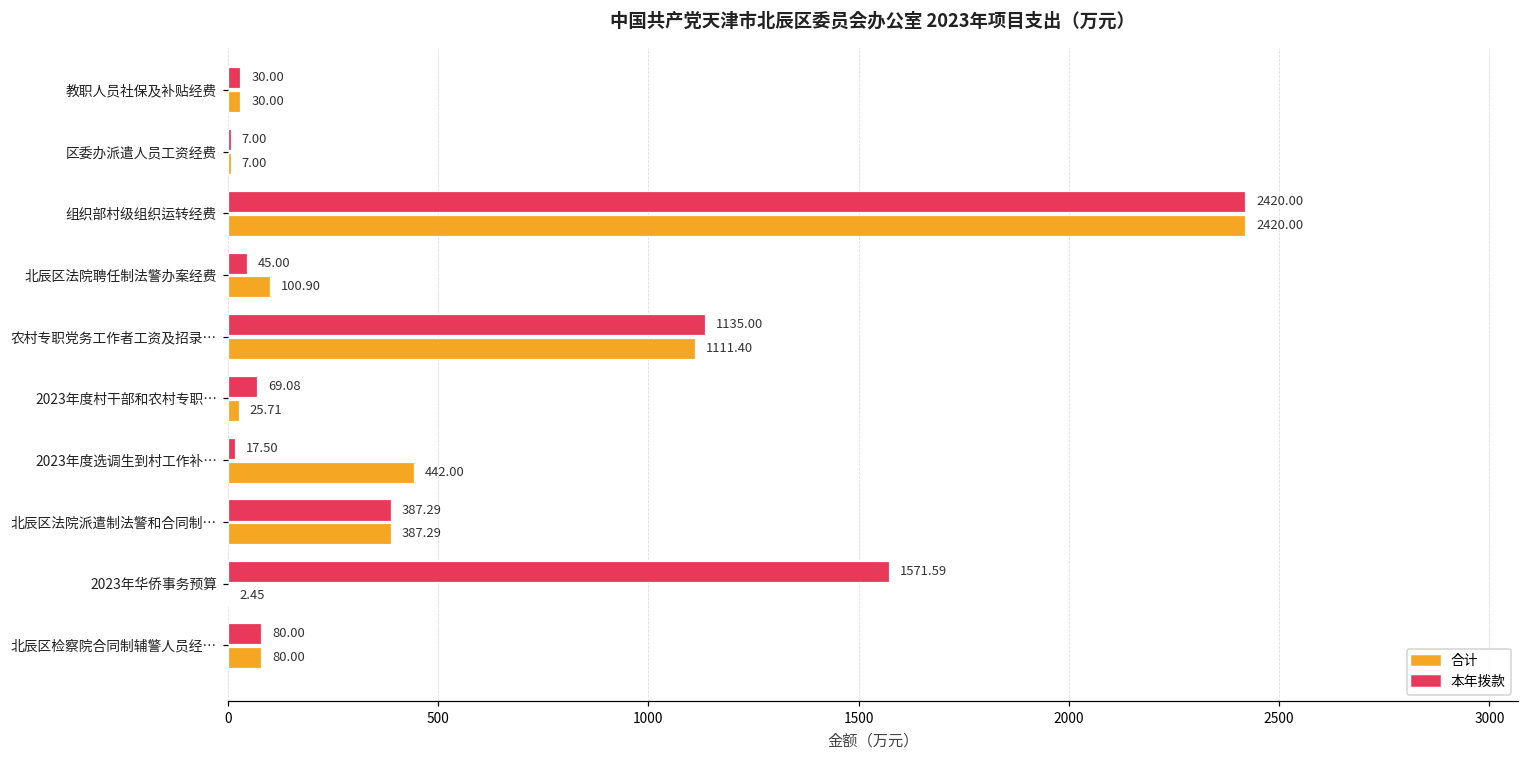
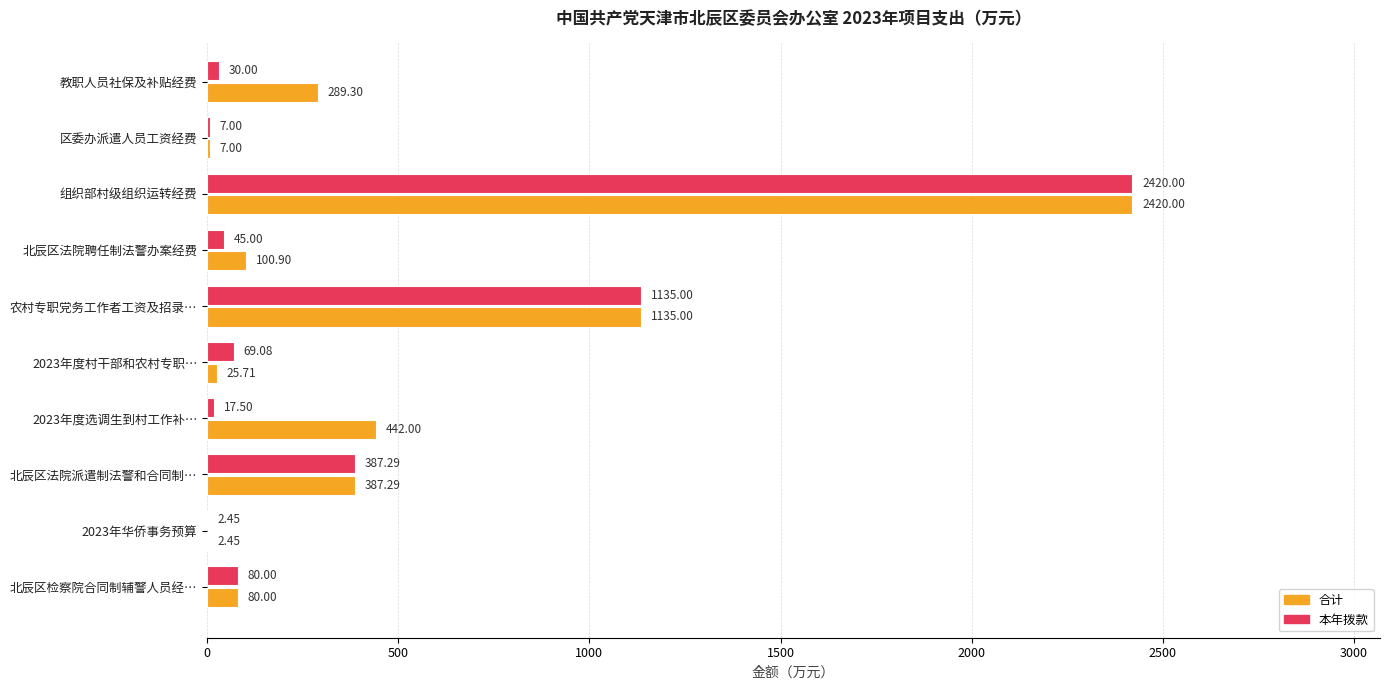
合计, 教职人员社保及补贴经费: 30.00 -> 289.30
合计, 农村专职党务工作者工资及招录…: 1111.40 -> 1135.00
本年拨款, 2023年华侨事务预算: 1571.59 -> 2.45
